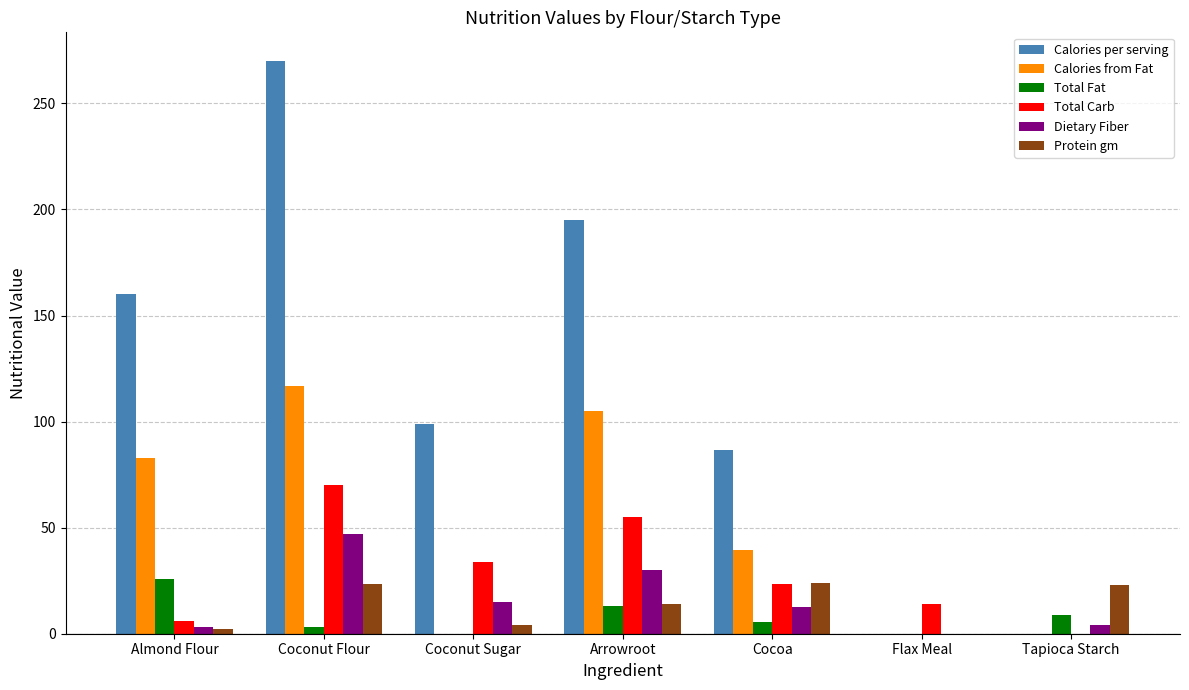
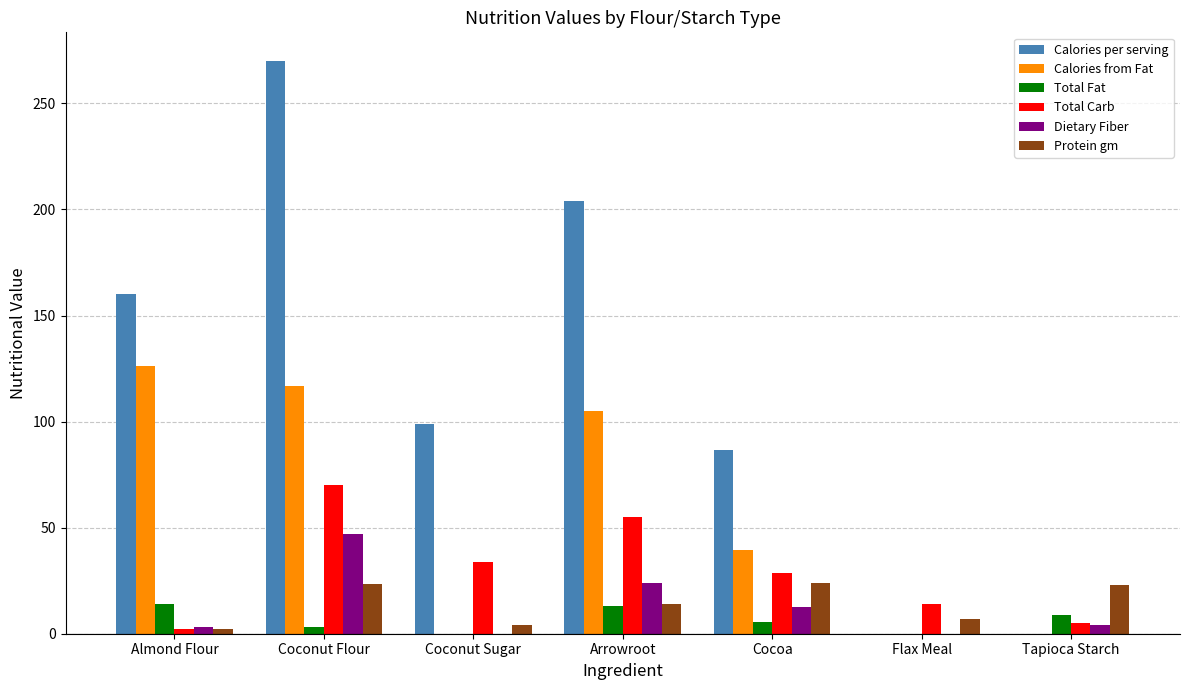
Calories from Fat, Almond Flour: 83 -> 126
Total Fat, Almond Flour: 26 -> 14
Total Carb, Almond Flour: 6 -> 2
Dietary Fiber, Coconut Sugar: 15 -> 0
Calories per serving, Arrowroot: 195 -> 204
Dietary Fiber, Arrowroot: 30 -> 24
Total Carb, Cocoa: 23 -> 28
Protein gm, Flax Meal: 0 -> 7
Total Carb, Tapioca Starch: 0 -> 5
